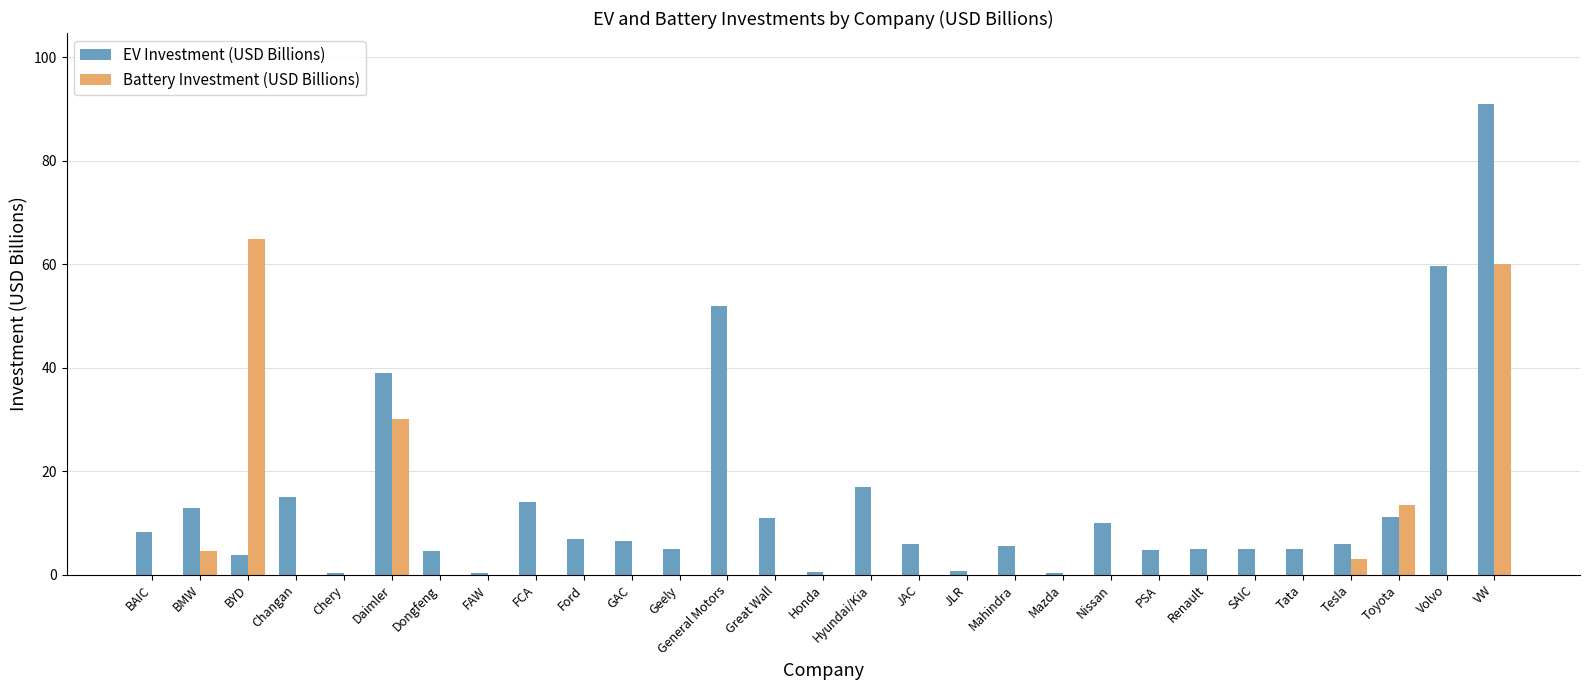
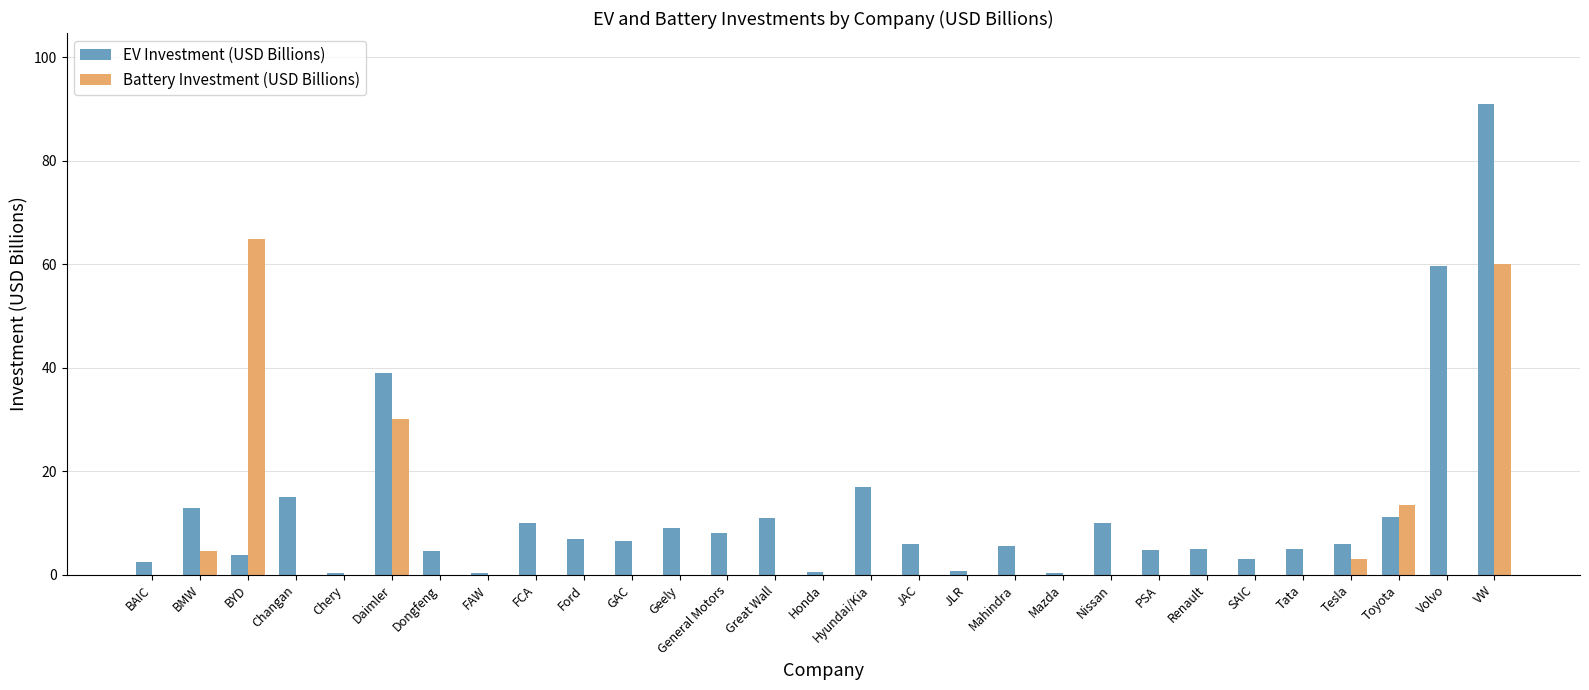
EV Investment (USD Billions), BAIC: 8 -> 2
EV Investment (USD Billions), FCA: 14 -> 10
EV Investment (USD Billions), Geely: 5 -> 9
EV Investment (USD Billions), General Motors: 52 -> 8
EV Investment (USD Billions), SAIC: 5 -> 3
